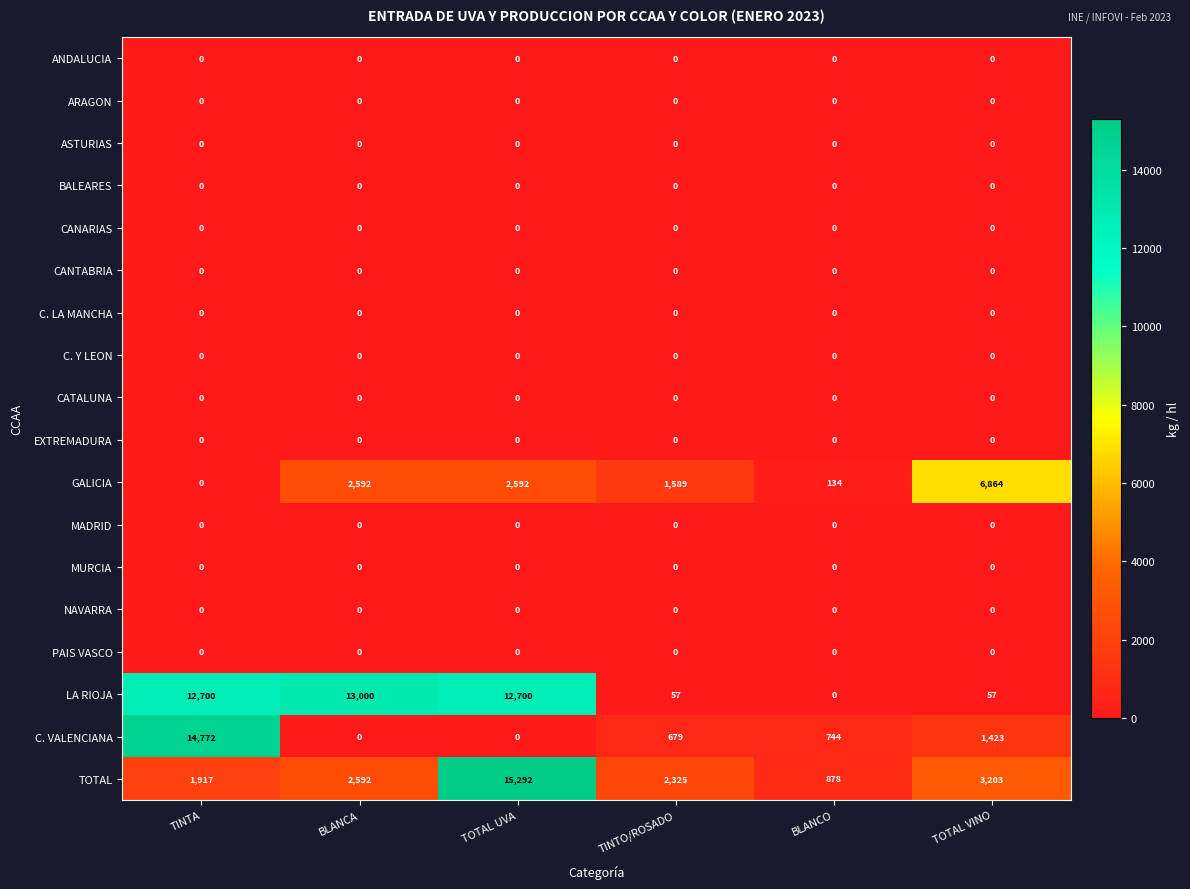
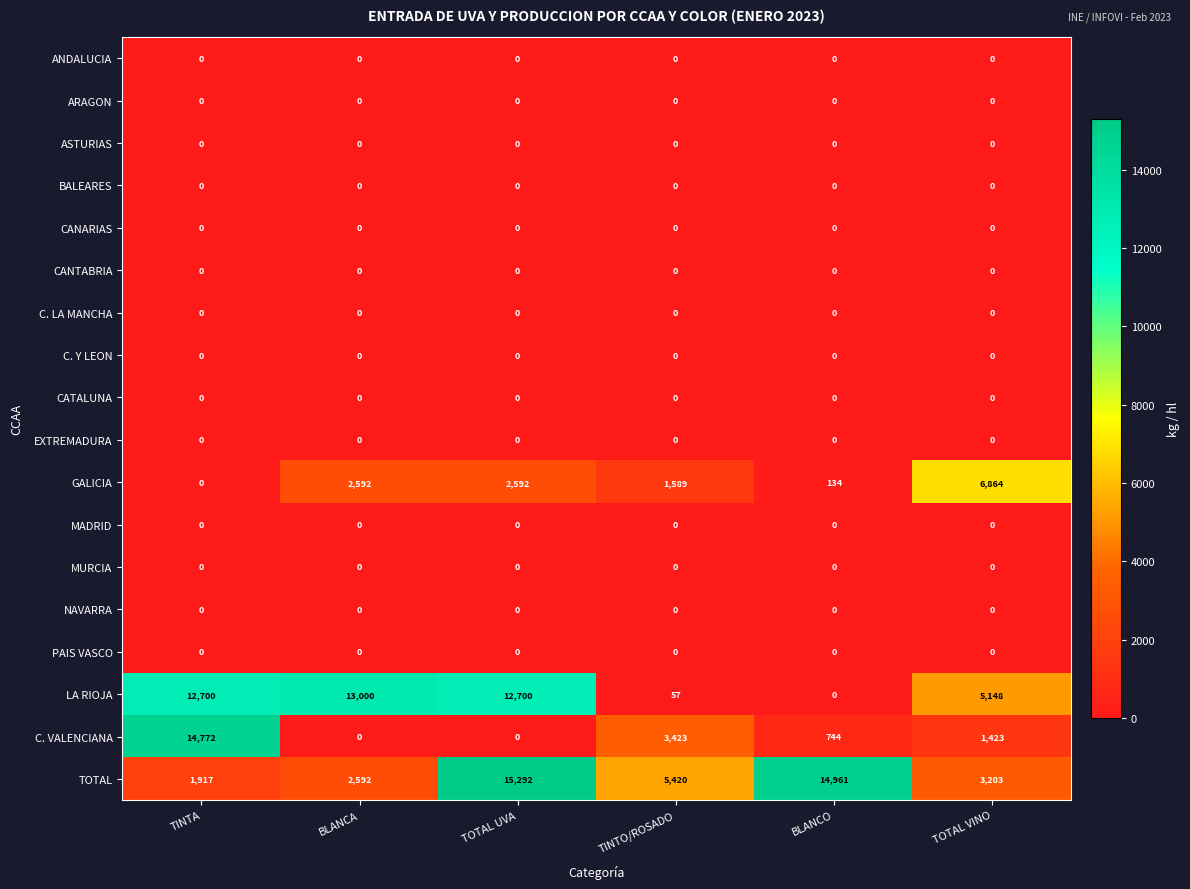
LA RIOJA, TOTAL VINO: 57 -> 5,148
C. VALENCIANA, TINTO/ROSADO: 679 -> 3,423
TOTAL, TINTO/ROSADO: 2,325 -> 5,420
TOTAL, BLANCO: 878 -> 14,961
